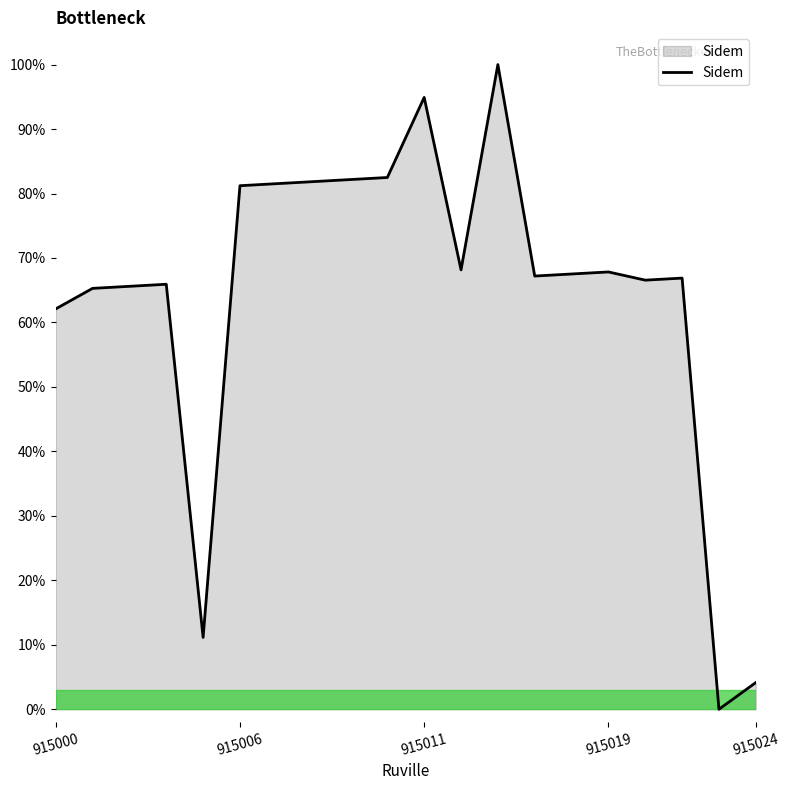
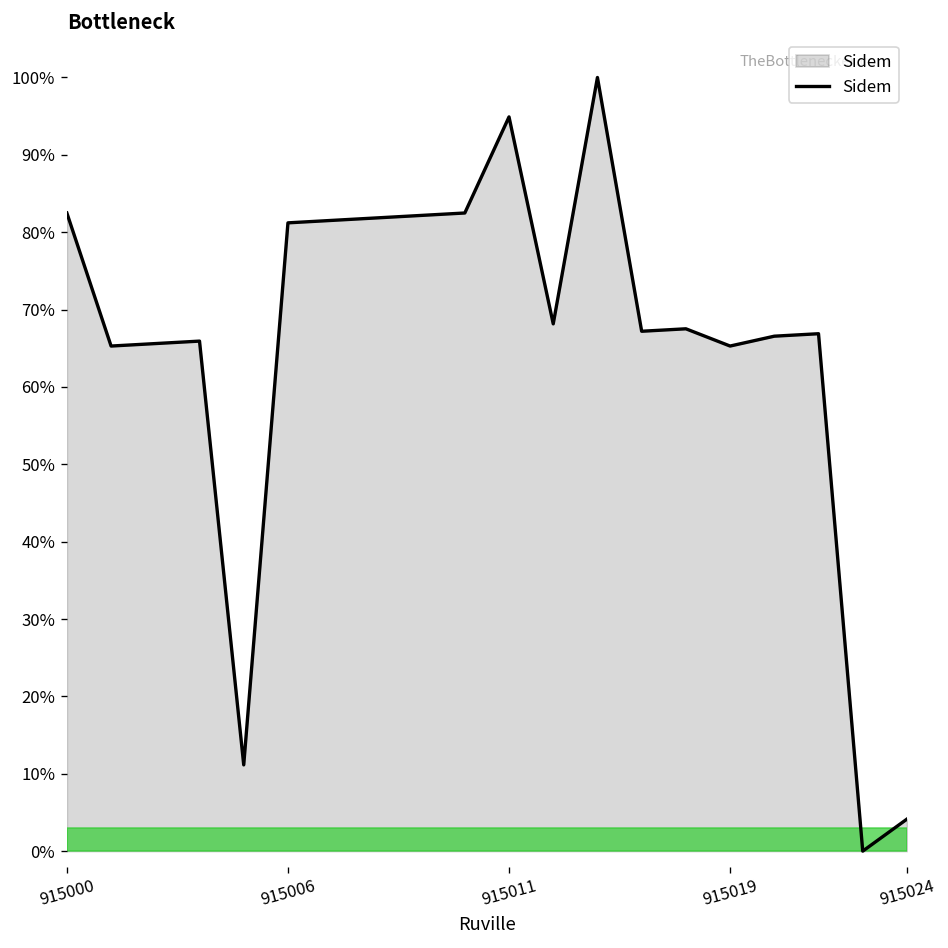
915000: 62% -> 82%
915019: 68% -> 65%
